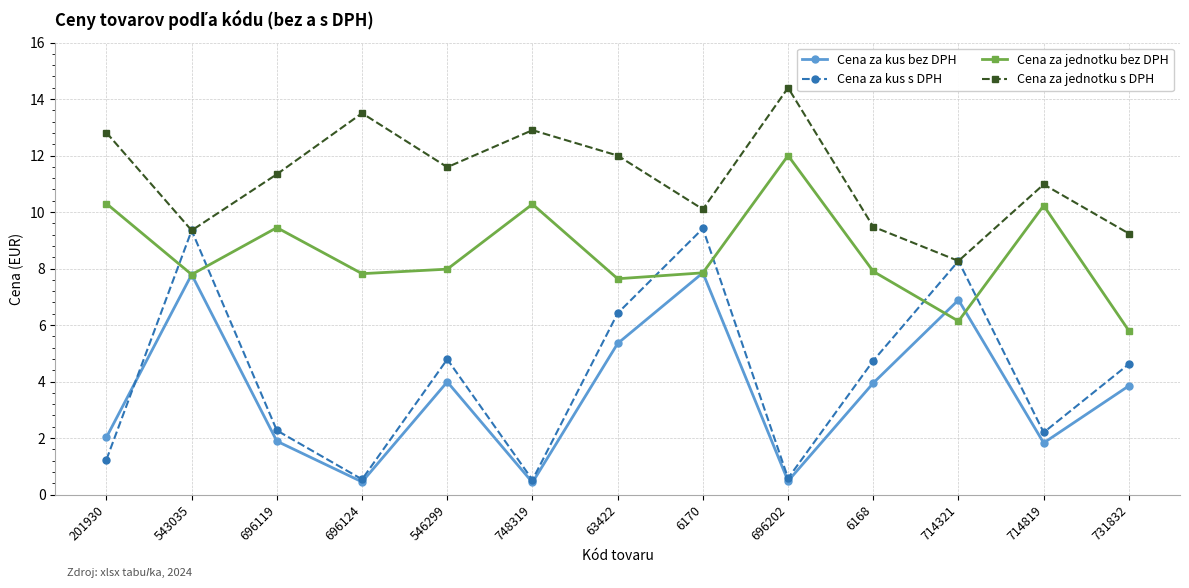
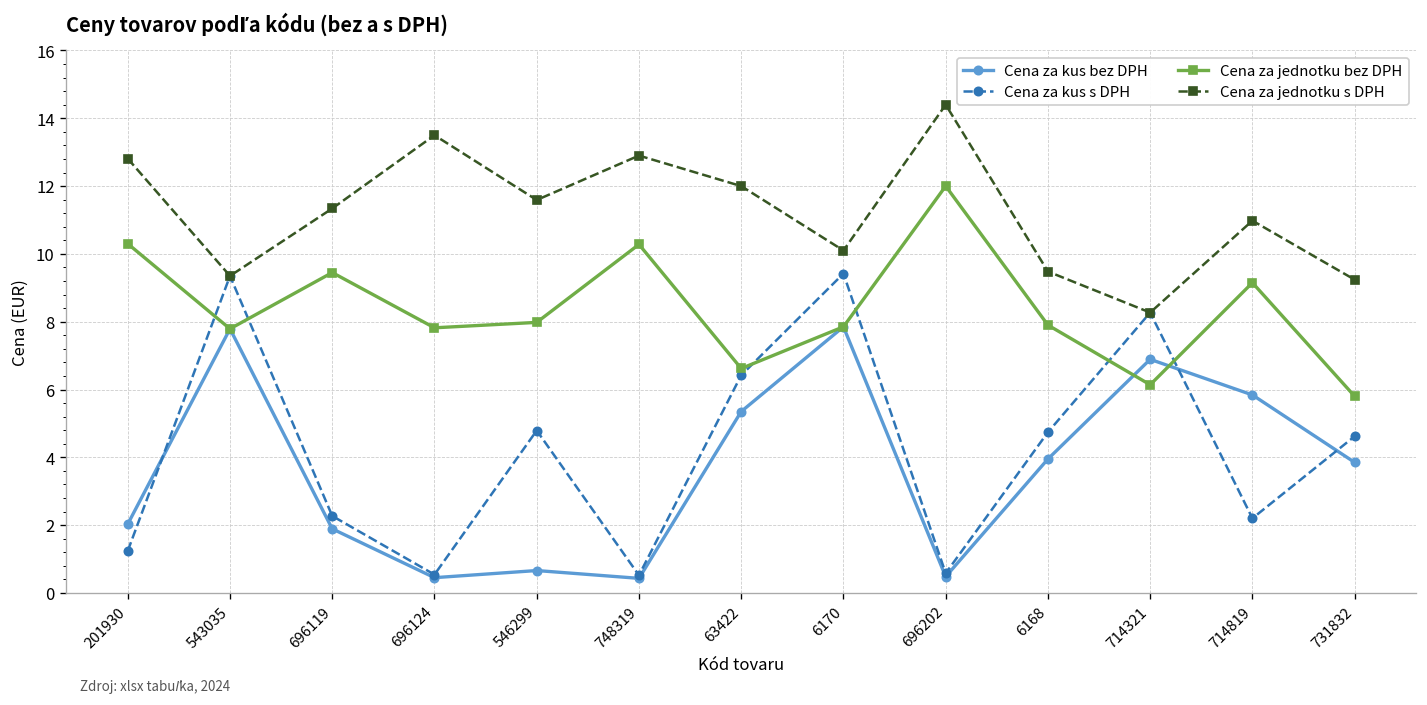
Cena za kus bez DPH, 546299: 4.0 -> 0.7
Cena za jednotku bez DPH, 63422: 7.6 -> 6.6
Cena za kus bez DPH, 714819: 1.8 -> 5.8
Cena za jednotku bez DPH, 714819: 10.2 -> 9.2
